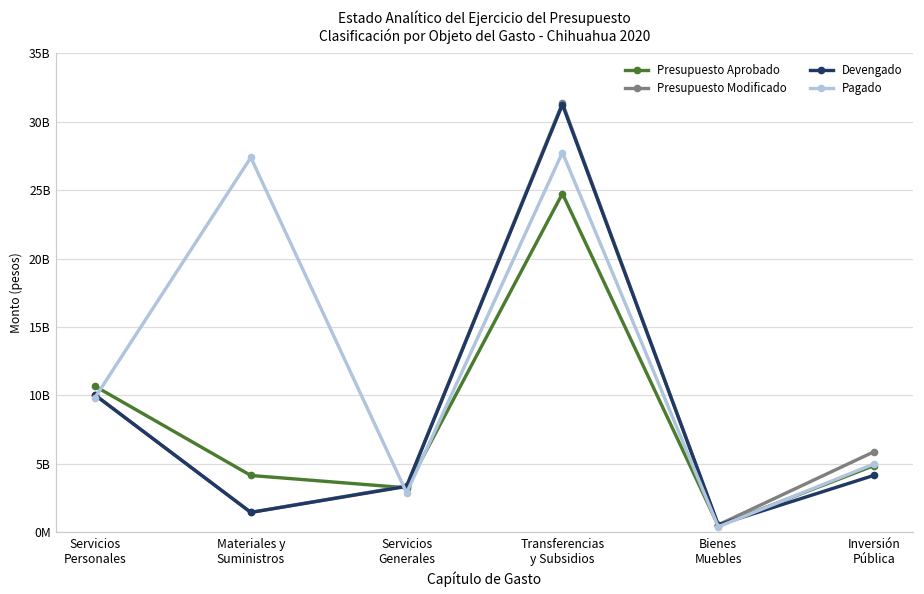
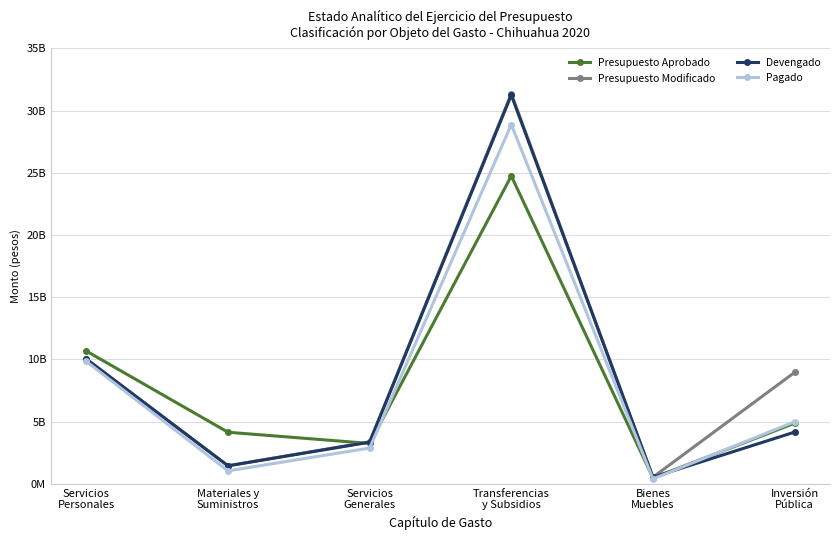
Pagado, Materiales y Suministros: 27400000000 -> 1000000000
Pagado, Transferencias y Subsidios: 27700000000 -> 28900000000
Presupuesto Modificado, Inversión Pública: 5900000000 -> 9000000000
